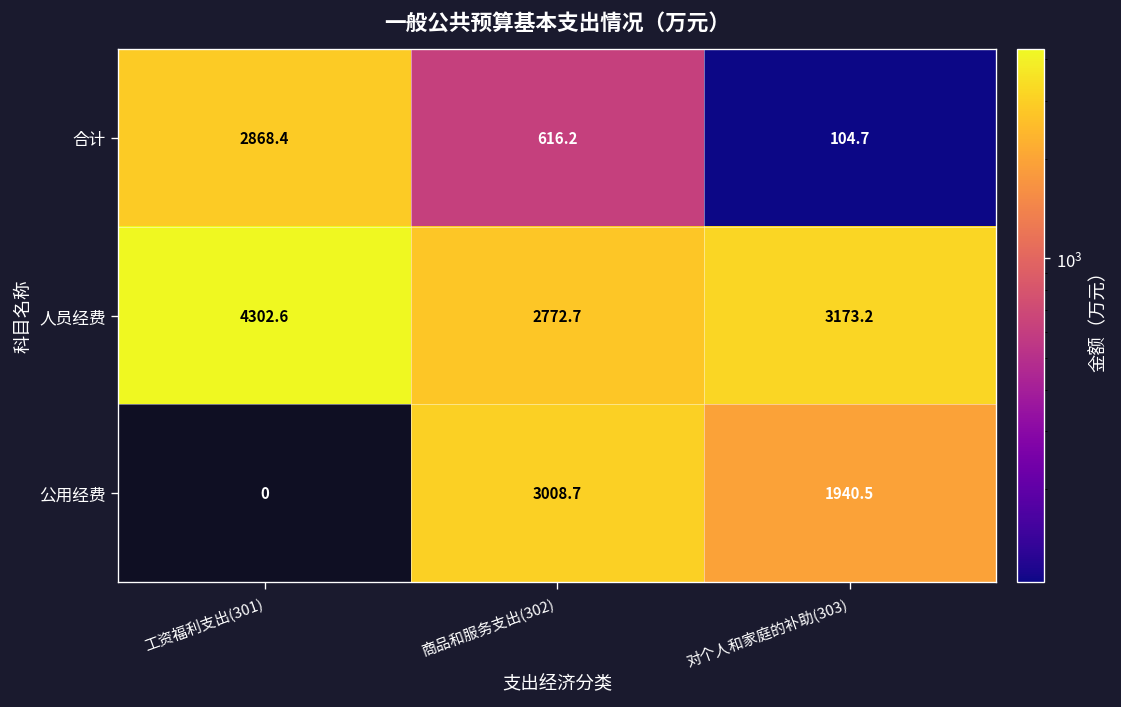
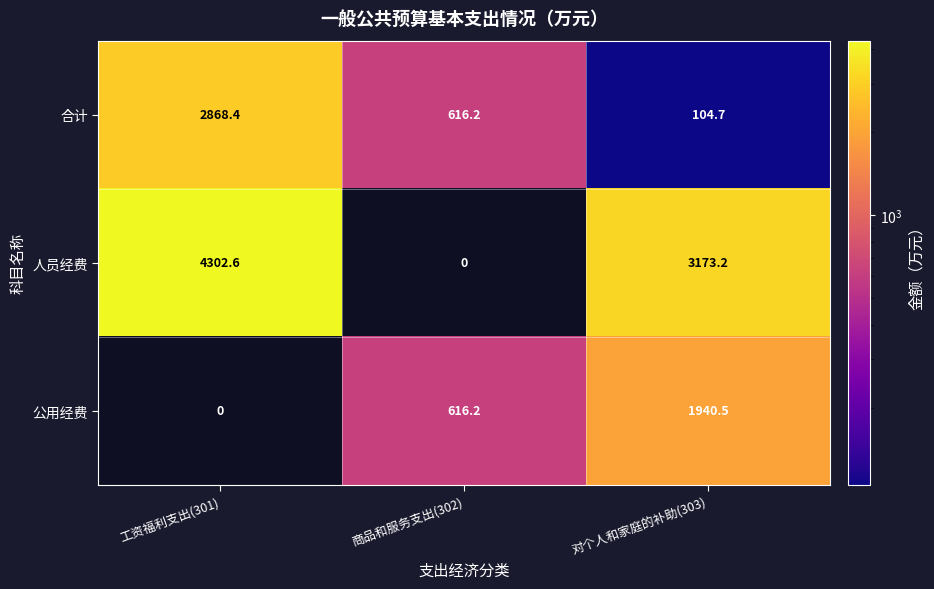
人员经费, 商品和服务支出(302): 2772.7 -> 0
公用经费, 商品和服务支出(302): 3008.7 -> 616.2
